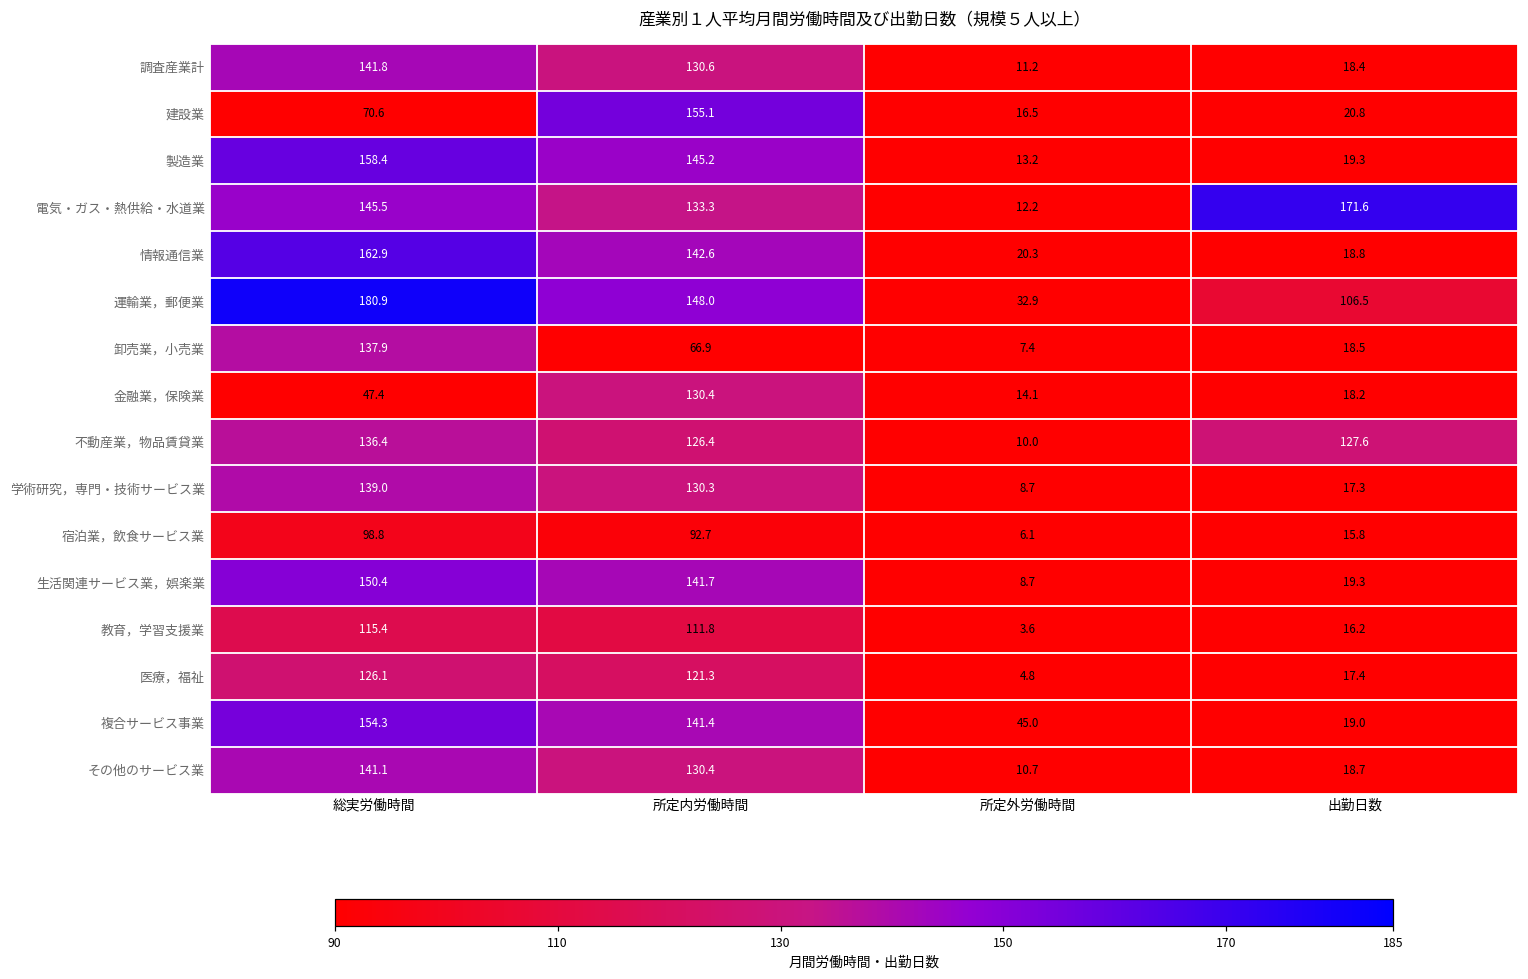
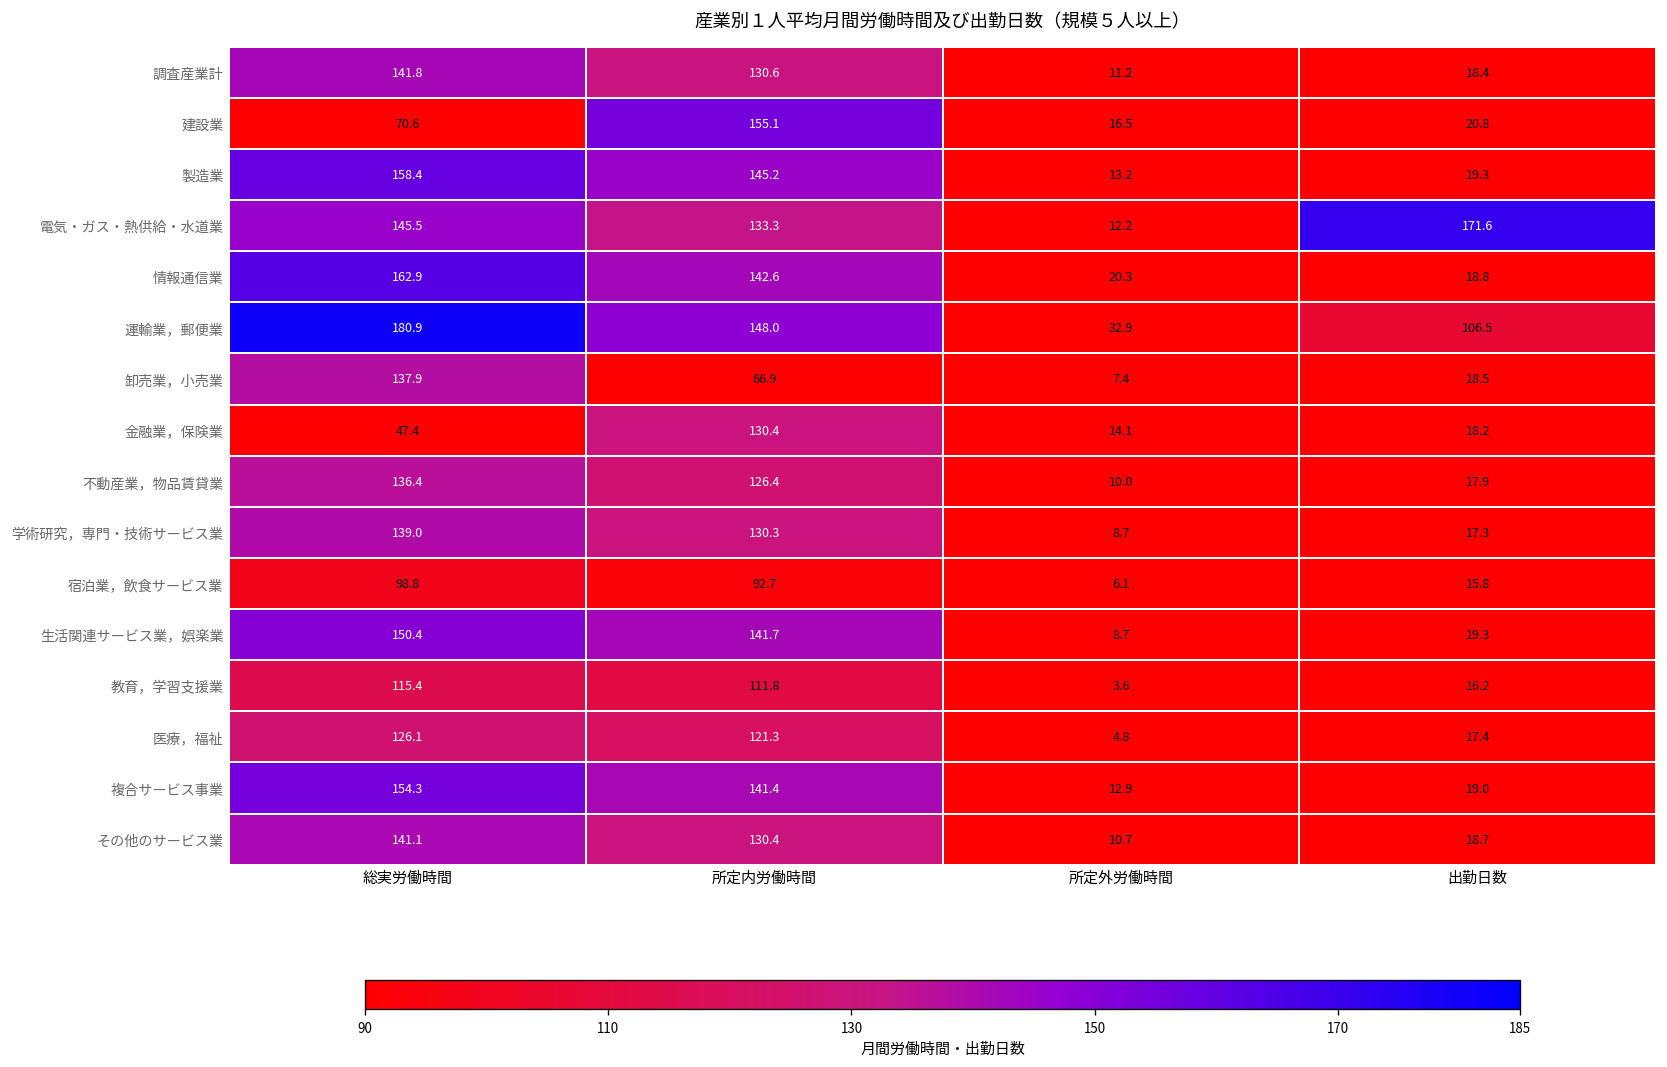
不動産業，物品賃貸業, 出勤日数: 127.6 -> 17.9
複合サービス事業, 所定外労働時間: 45.0 -> 12.9
